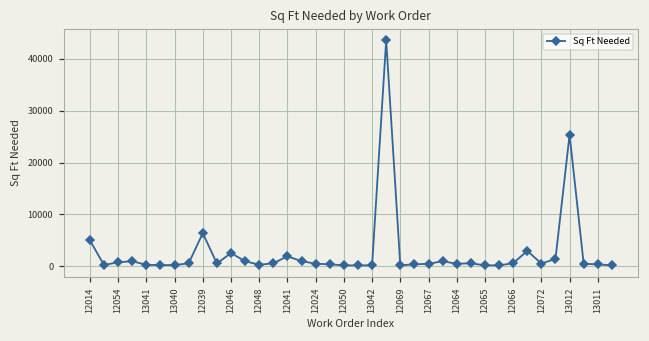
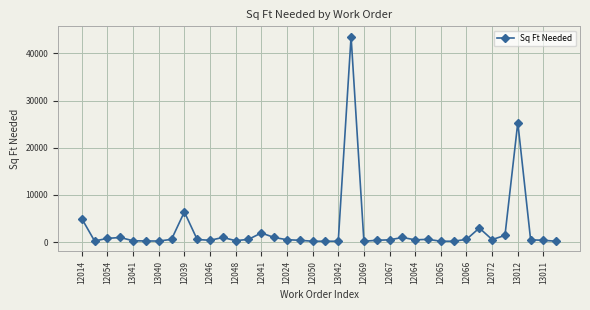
12046: 3000 -> 0
